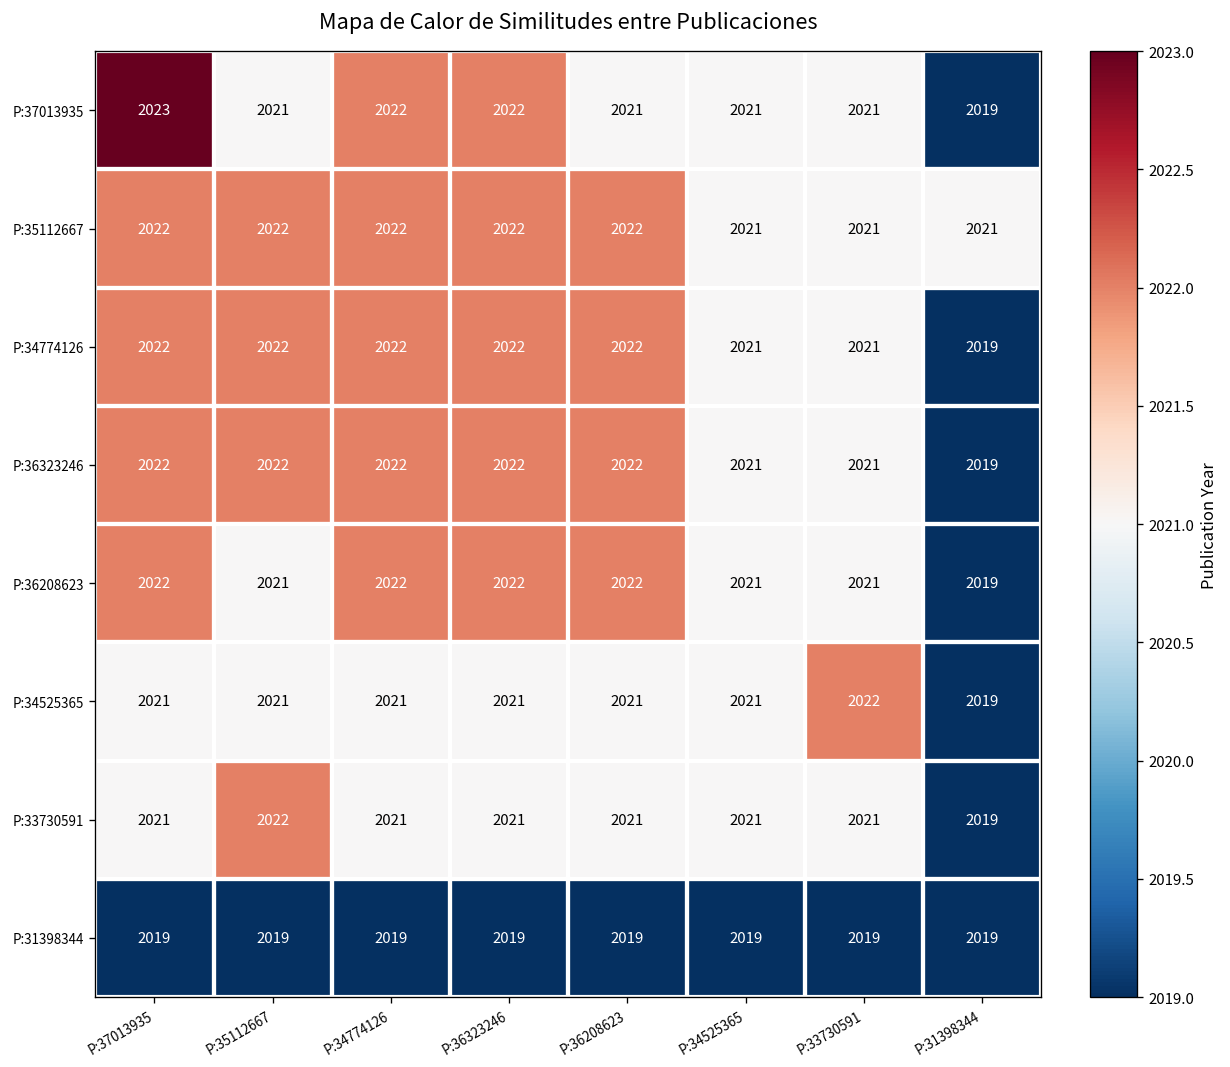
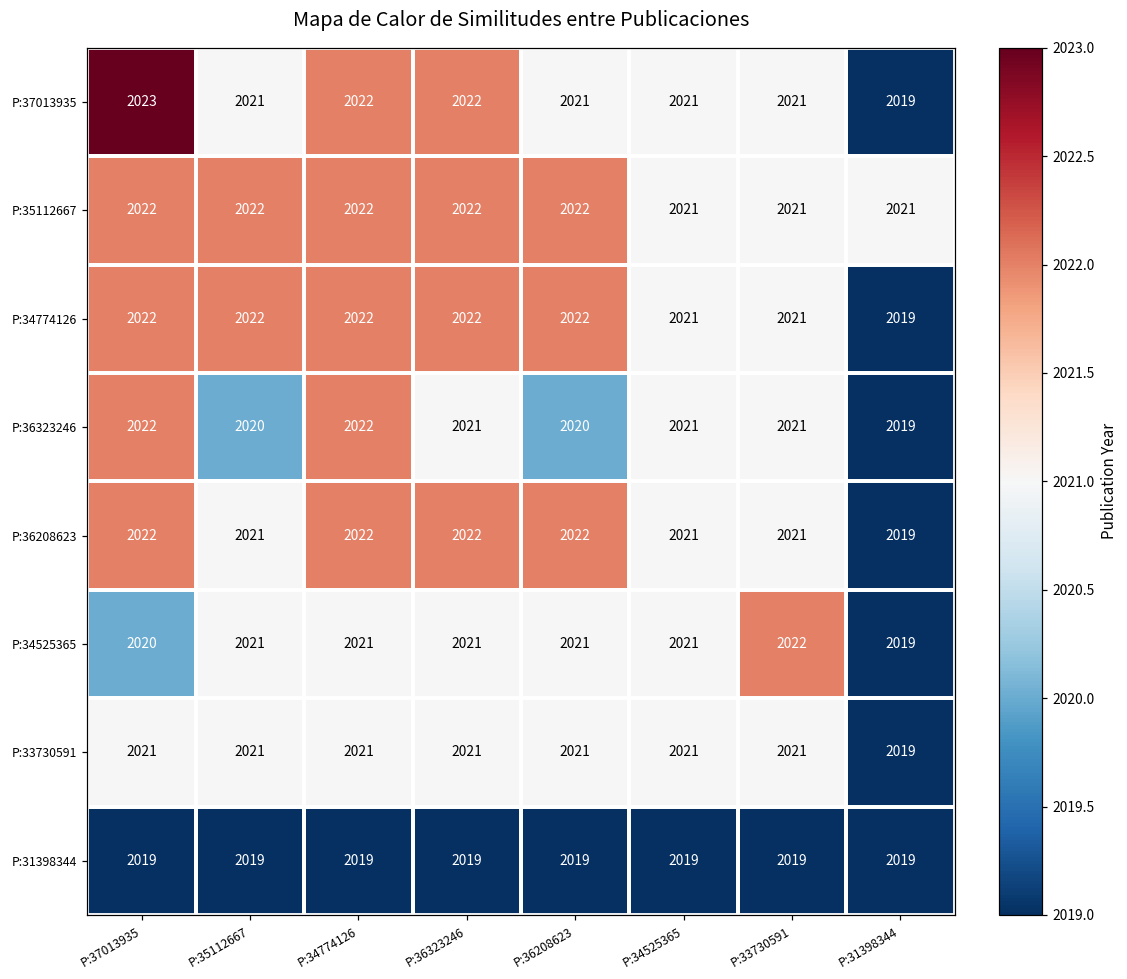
P:36323246, P:35112667: 2022 -> 2020
P:36323246, P:36323246: 2022 -> 2021
P:36323246, P:36208623: 2022 -> 2020
P:34525365, P:37013935: 2021 -> 2020
P:33730591, P:35112667: 2022 -> 2021
